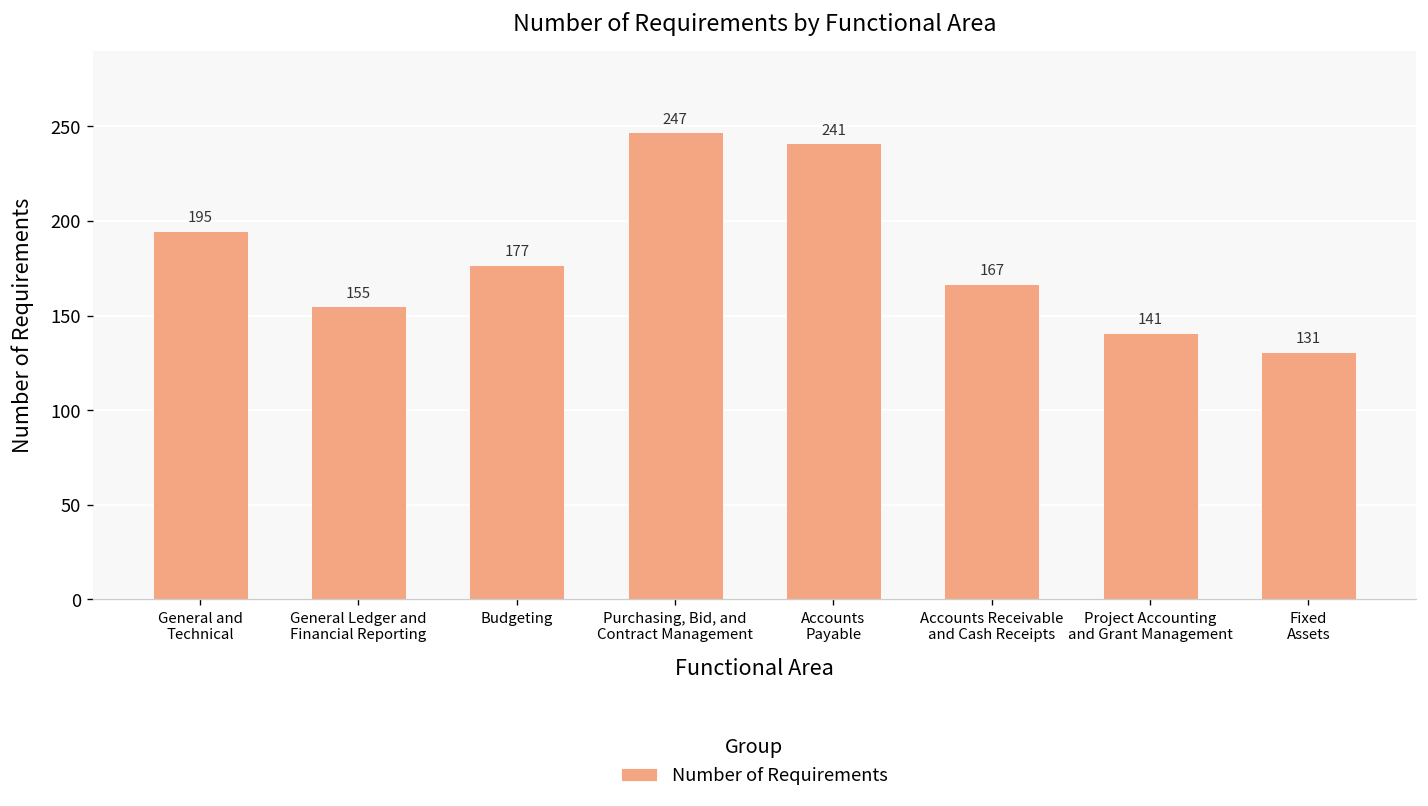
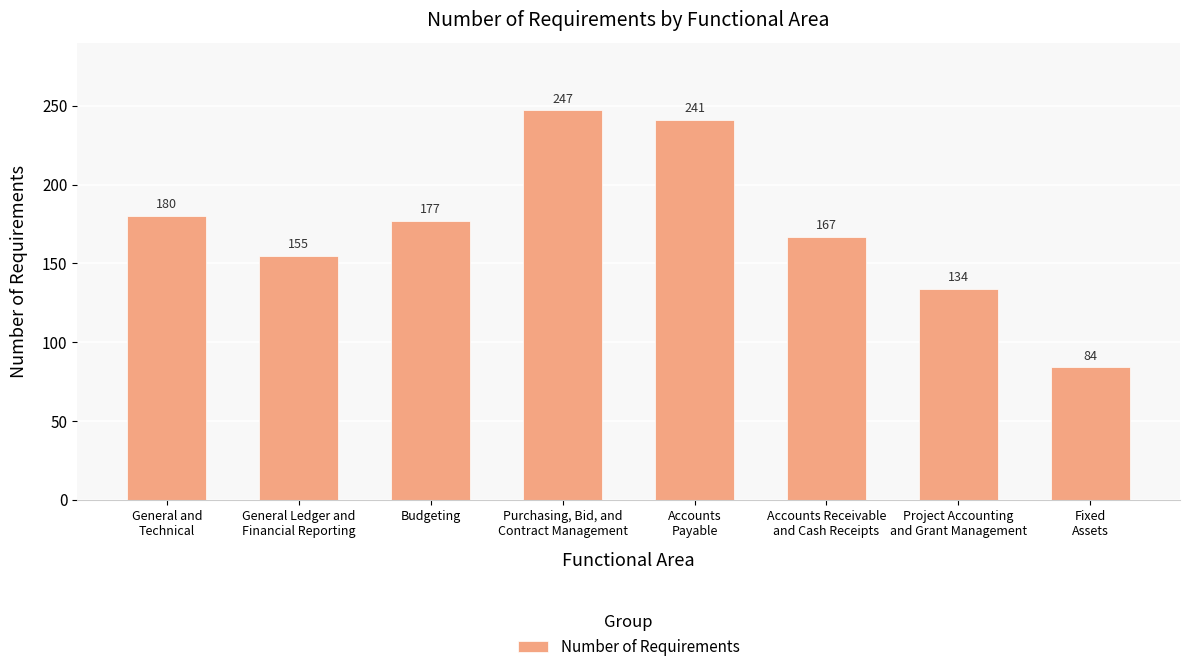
General and Technical: 195 -> 180
Project Accounting and Grant Management: 141 -> 134
Fixed Assets: 131 -> 84
